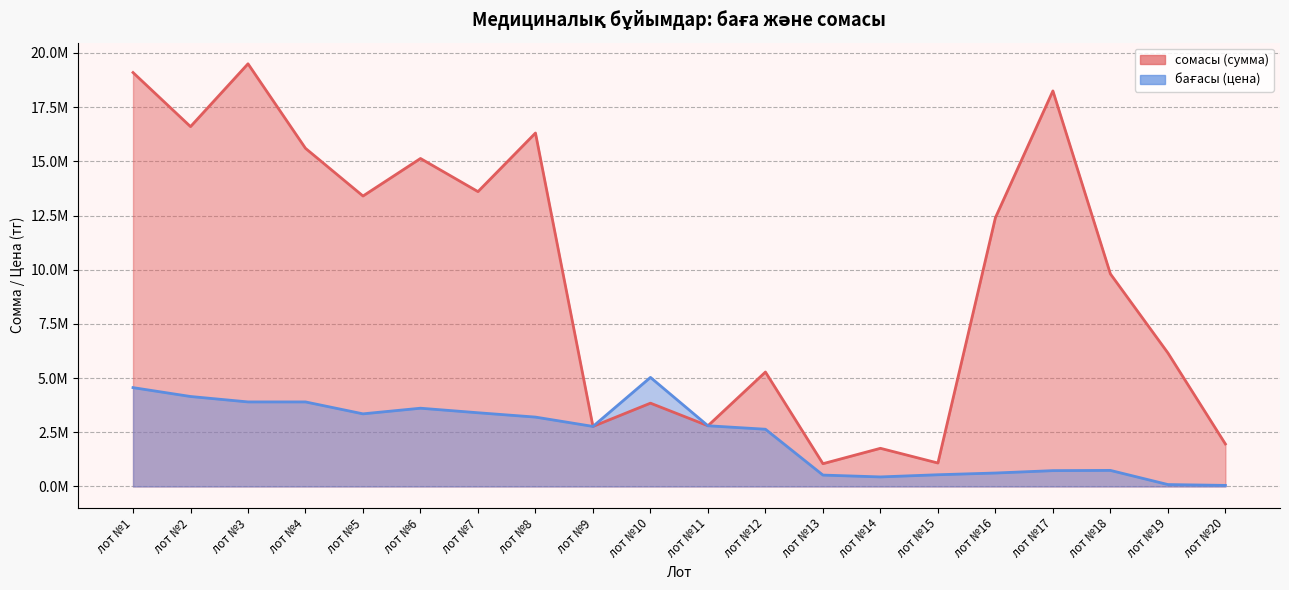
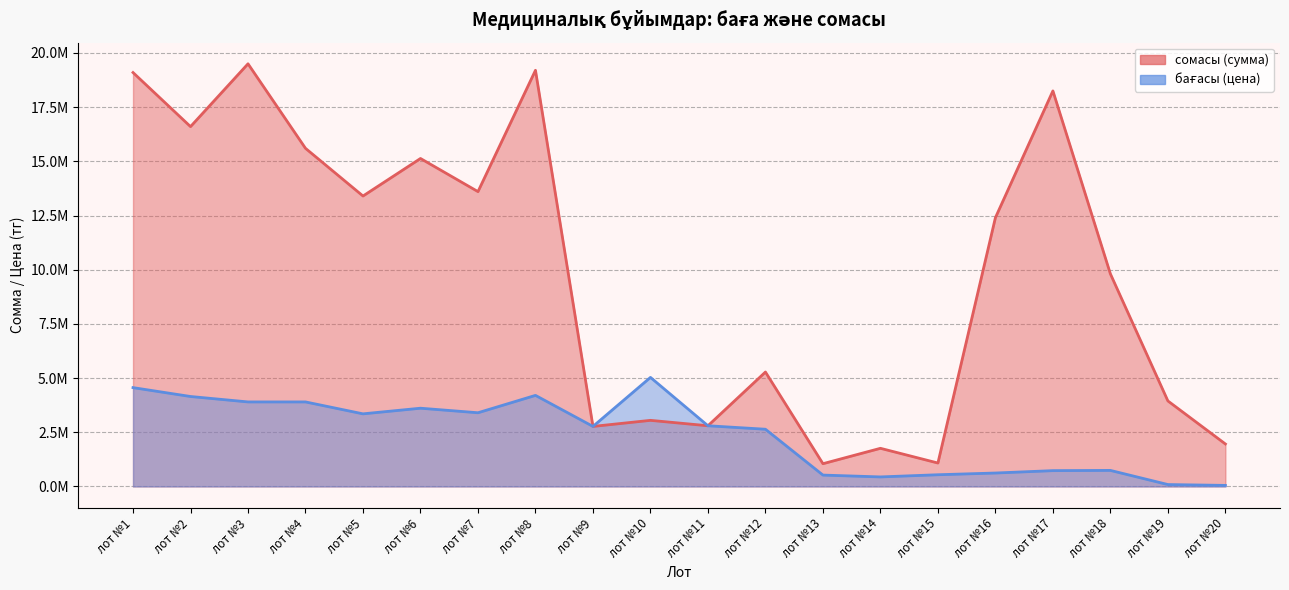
сомасы (сумма), лот №8: 16300000 -> 19200000
бағасы (цена), лот №8: 3200000 -> 4200000
сомасы (сумма), лот №10: 3800000 -> 3100000
сомасы (сумма), лот №19: 6200000 -> 3900000
